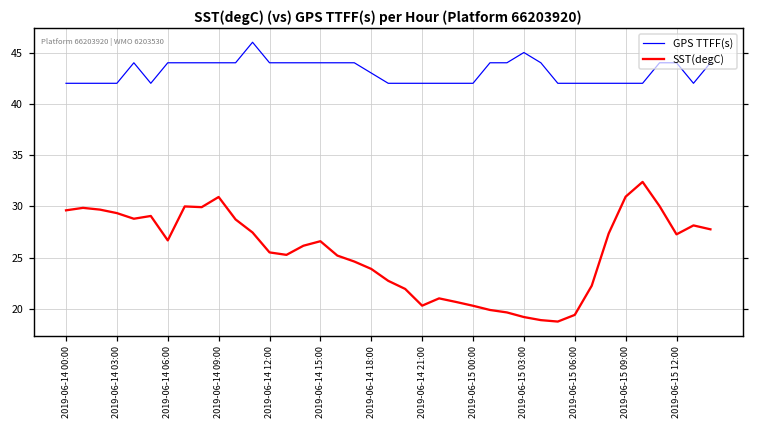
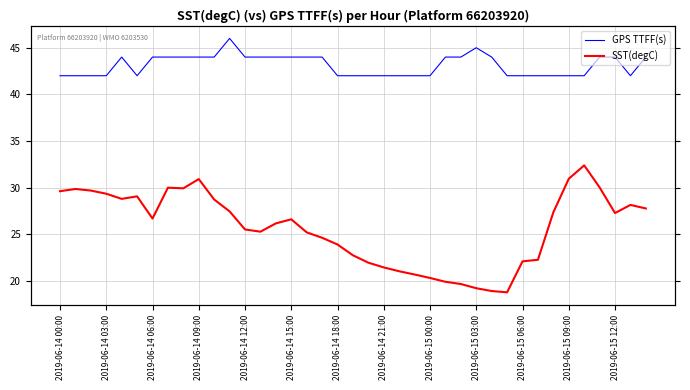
GPS TTFF(s), 2019-06-14 18:00: 43 -> 42
SST(degC), 2019-06-14 21:00: 20 -> 21
SST(degC), 2019-06-15 06:00: 19 -> 22
